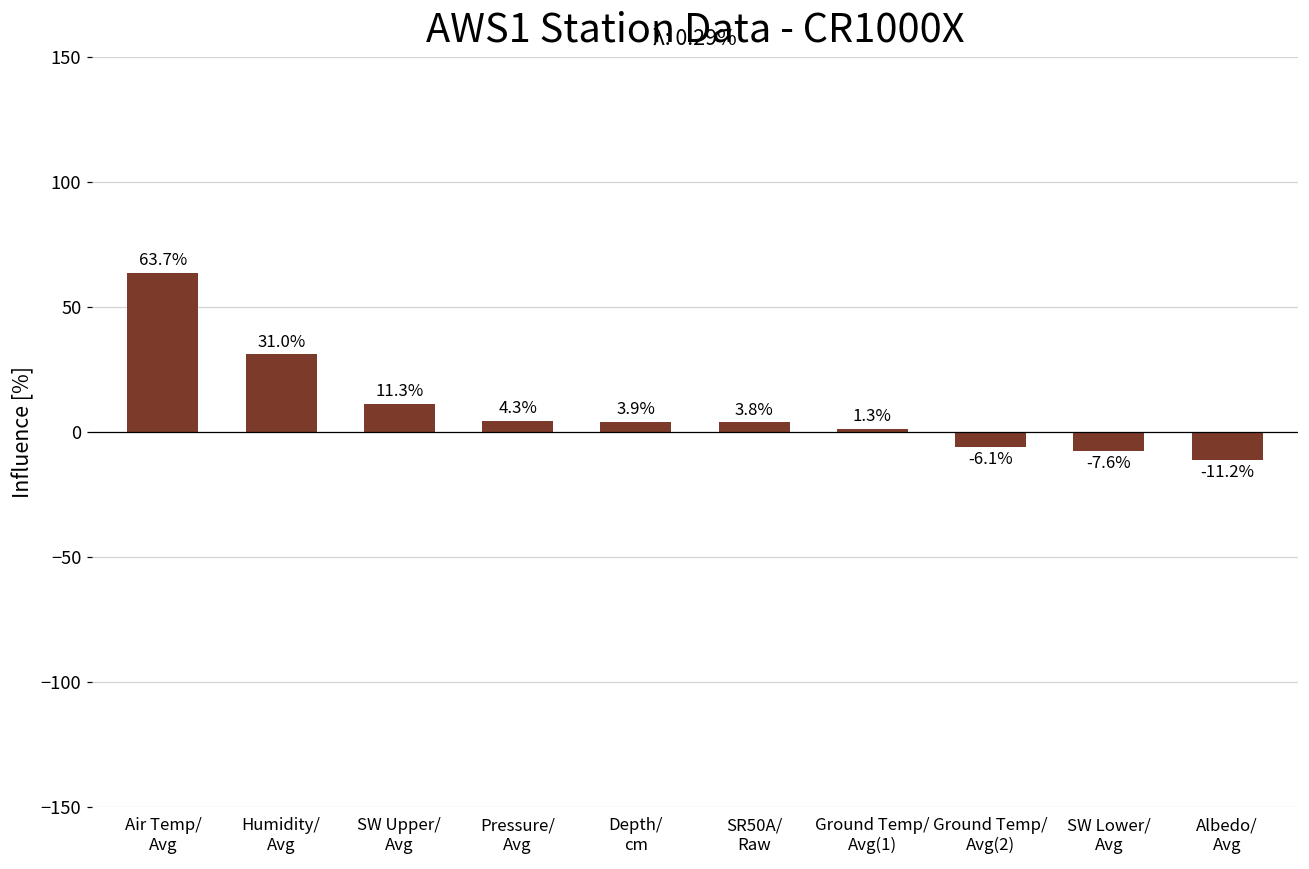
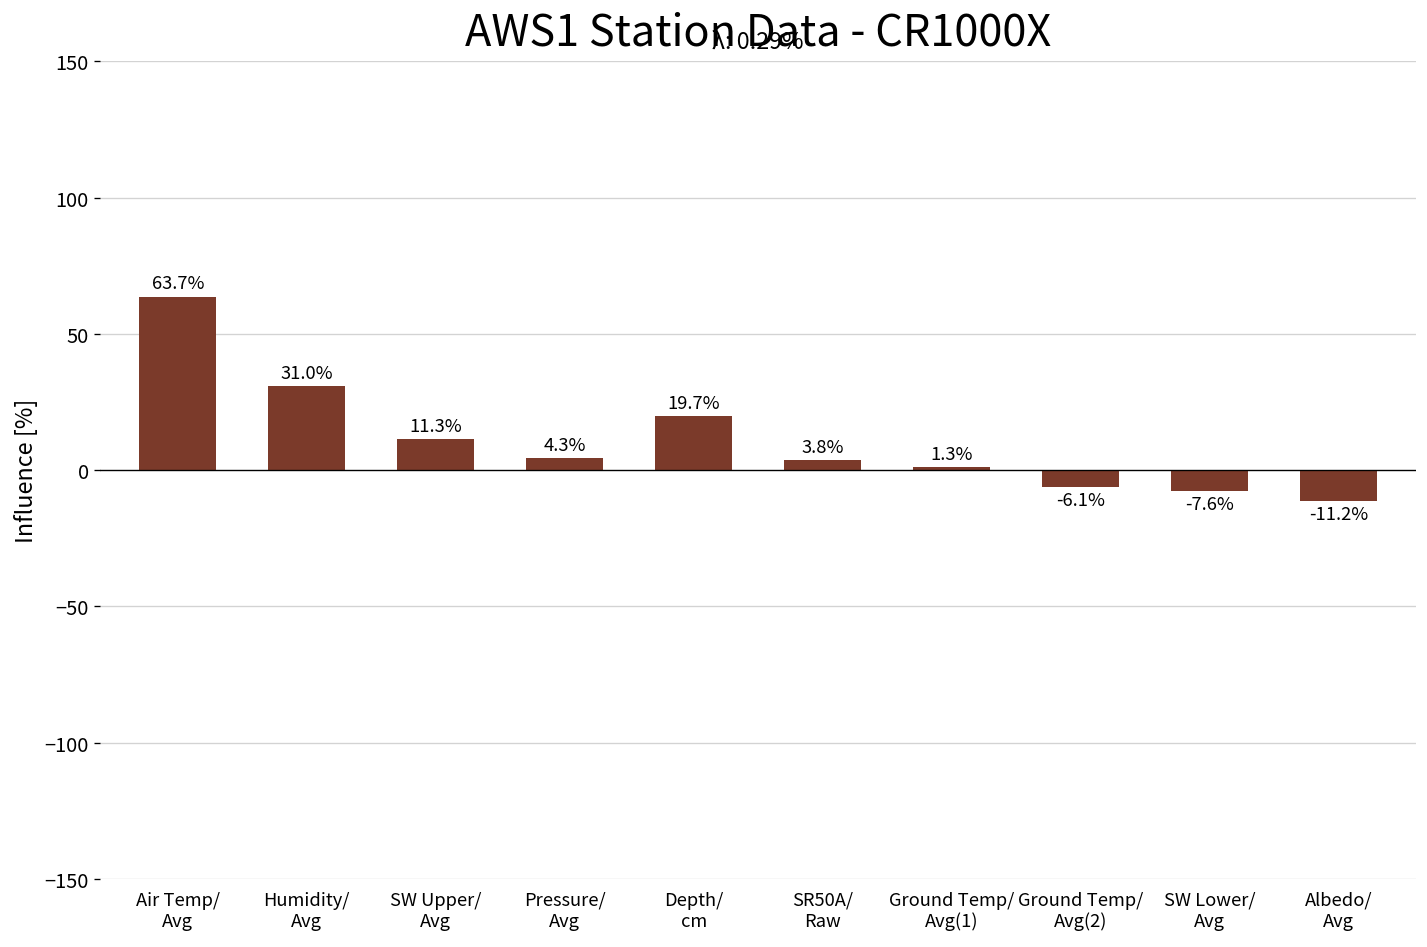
Depth/ cm: 3.9% -> 19.7%
